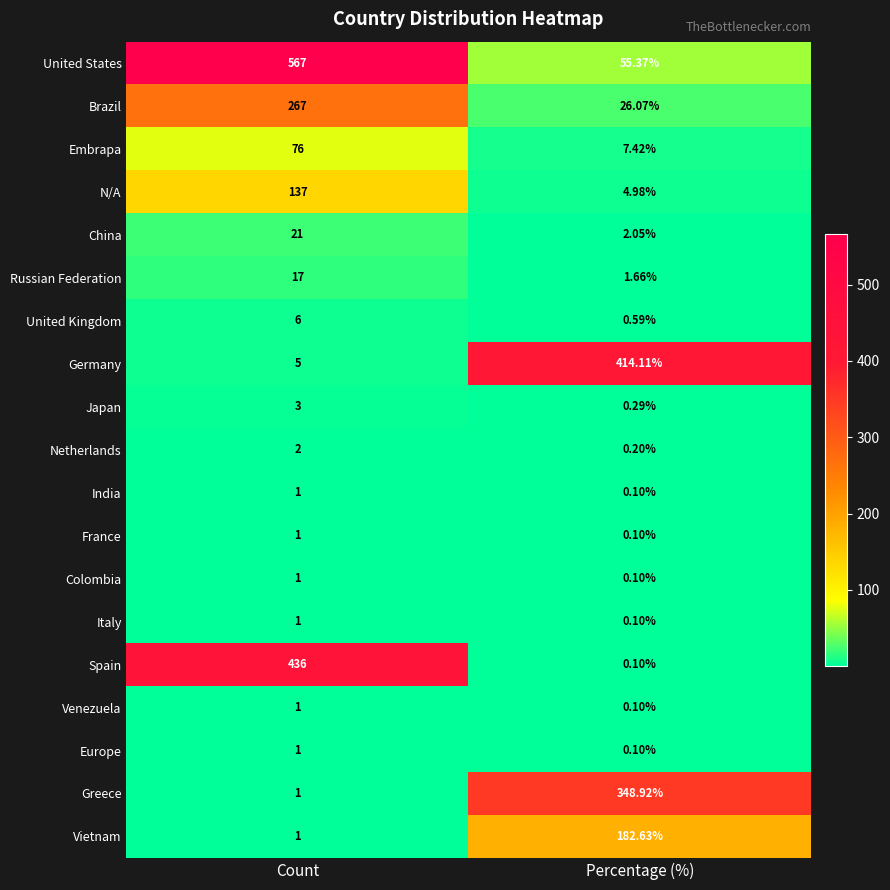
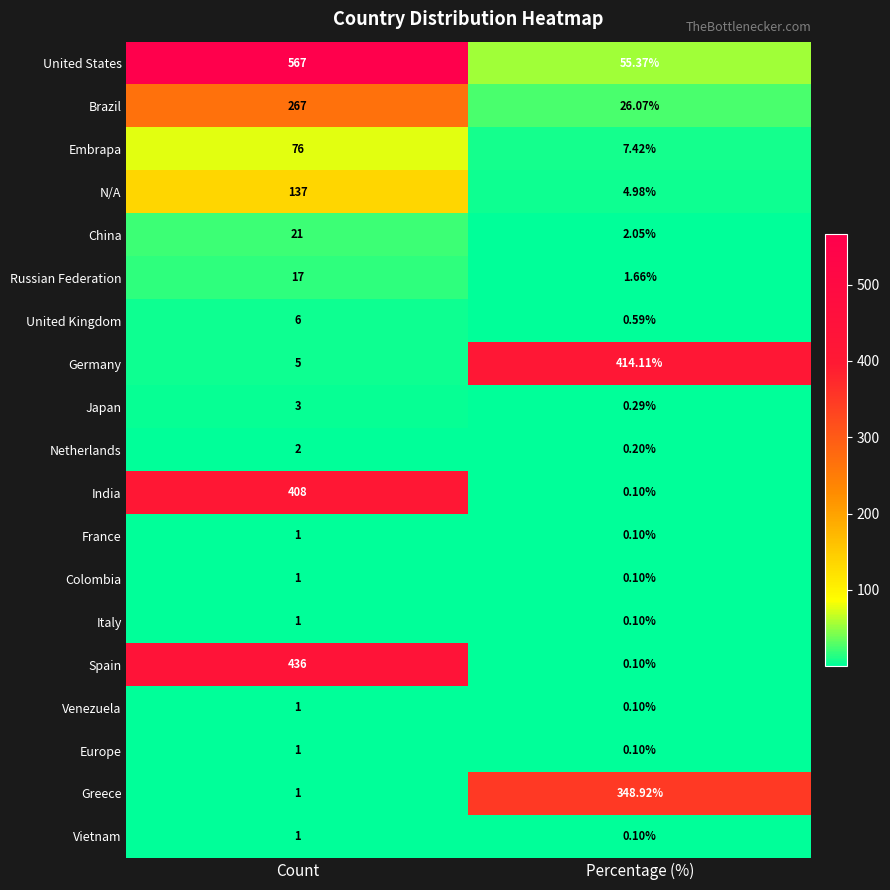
India, Count: 1 -> 408
Vietnam, Percentage (%): 182.63% -> 0.10%
